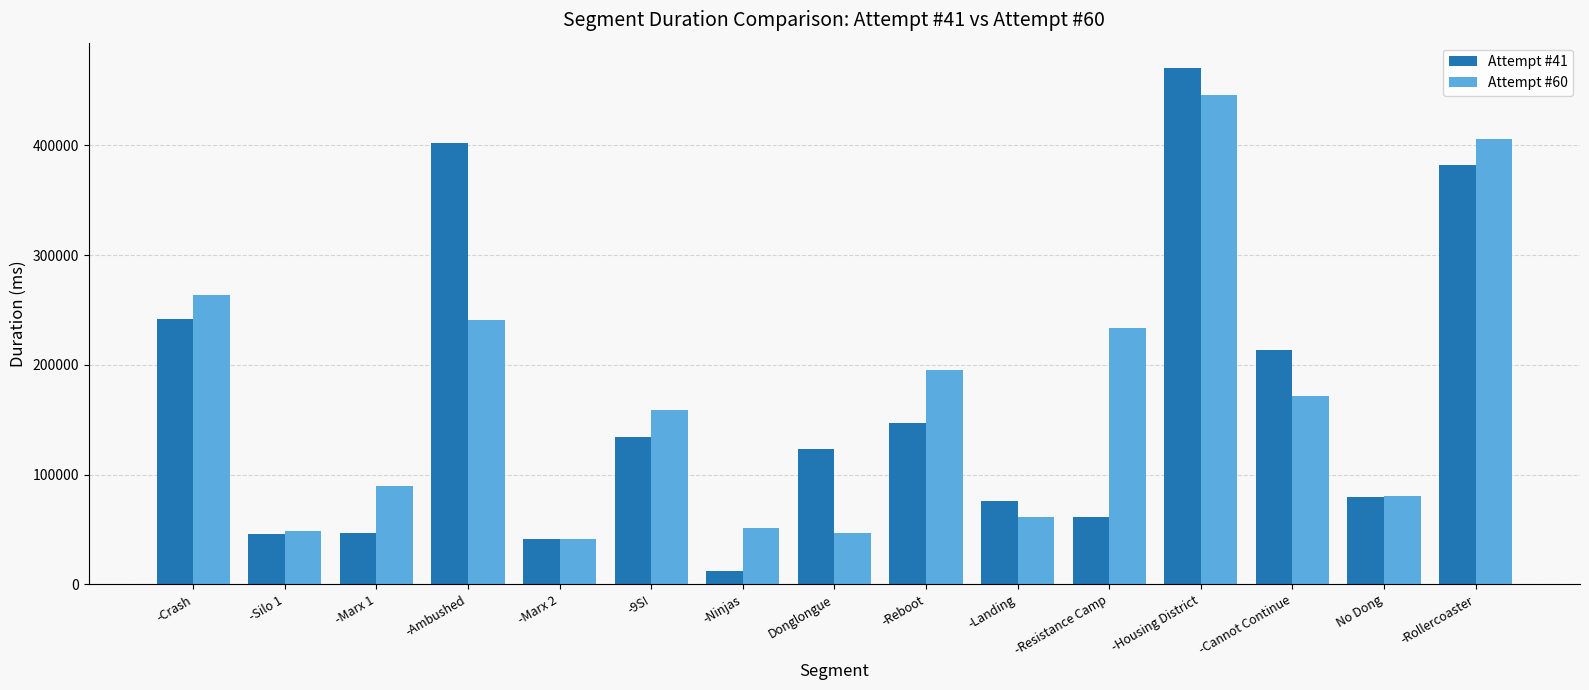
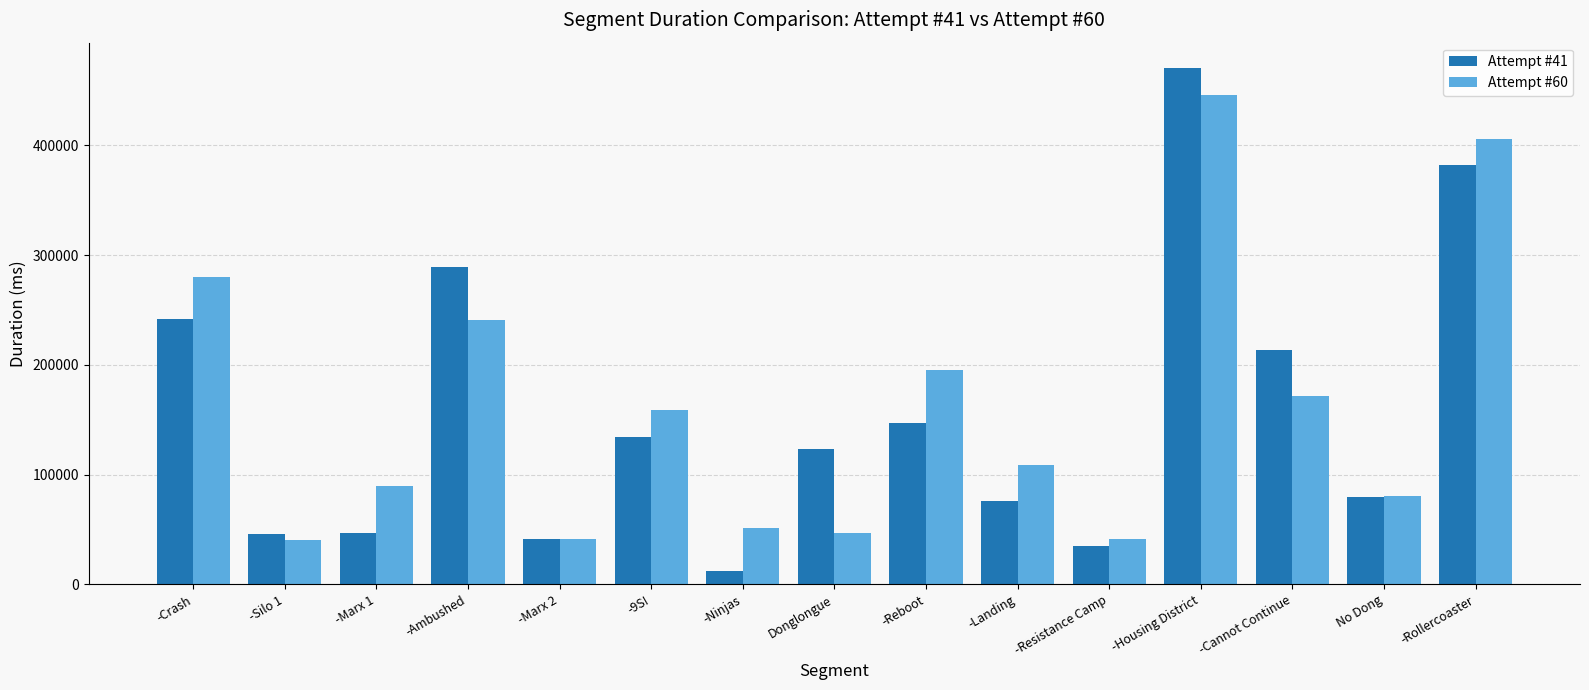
Attempt #60, -Crash: 264000 -> 280000
Attempt #60, -Silo 1: 49000 -> 41000
Attempt #41, -Ambushed: 402000 -> 290000
Attempt #60, -Landing: 61000 -> 109000
Attempt #41, -Resistance Camp: 61000 -> 35000
Attempt #60, -Resistance Camp: 233000 -> 41000
